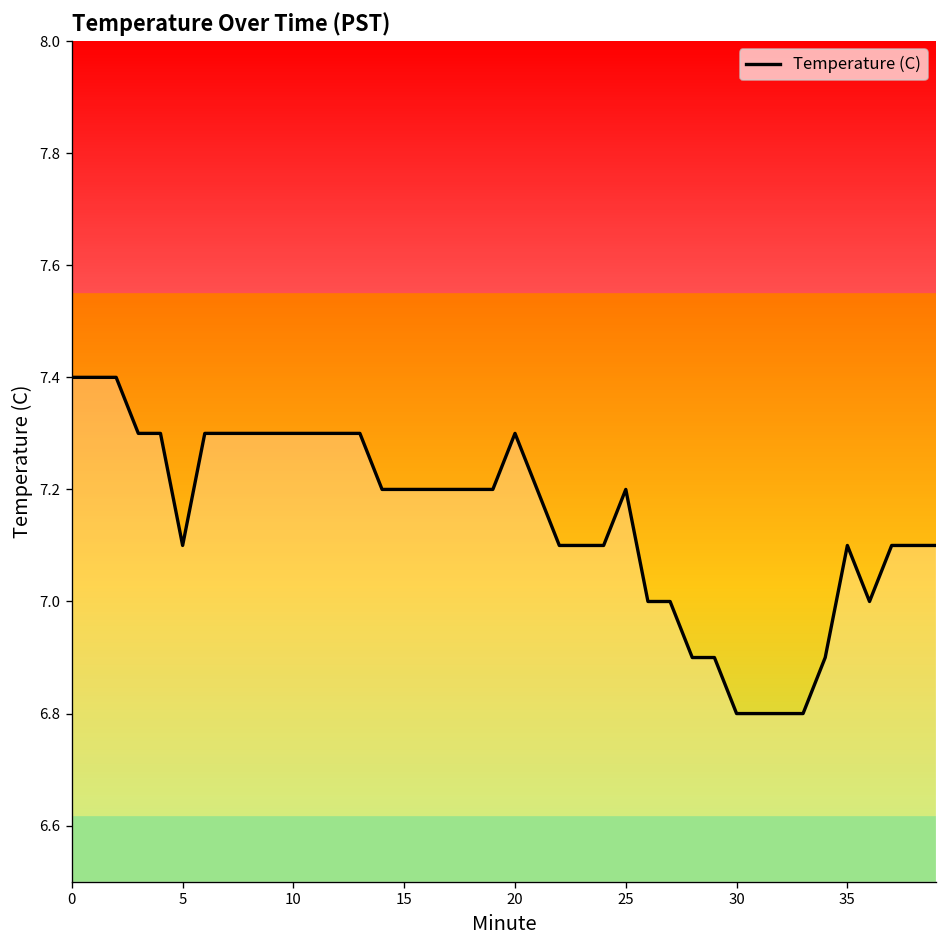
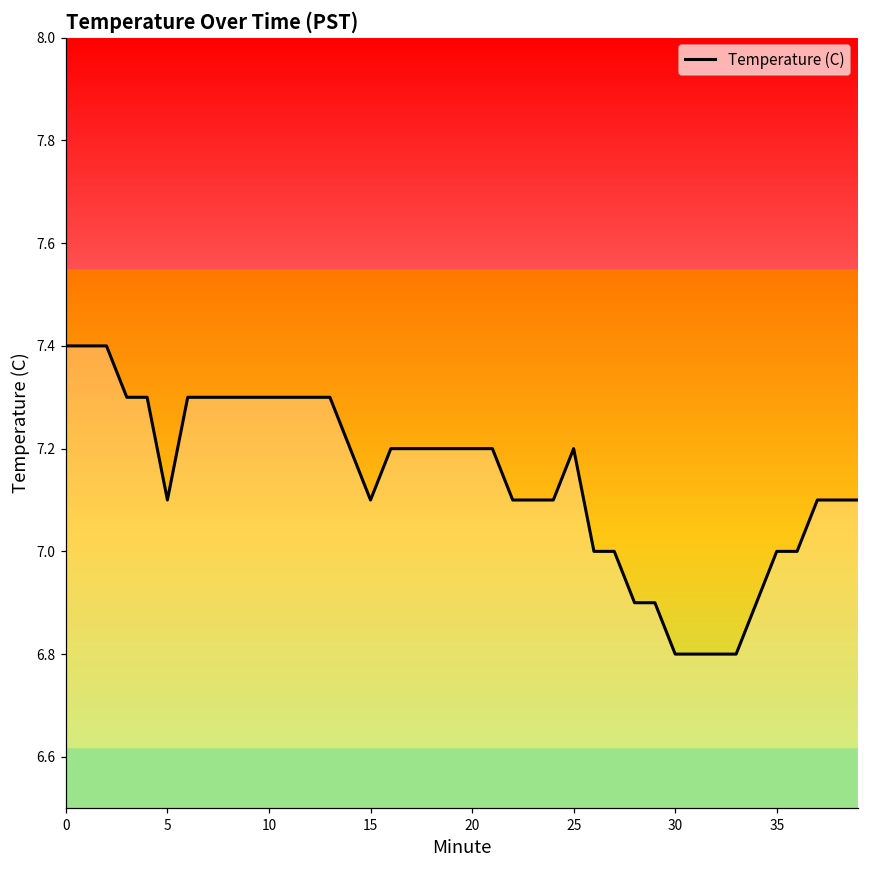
15: 7.2 -> 7.1
20: 7.3 -> 7.2
35: 7.1 -> 7.0
